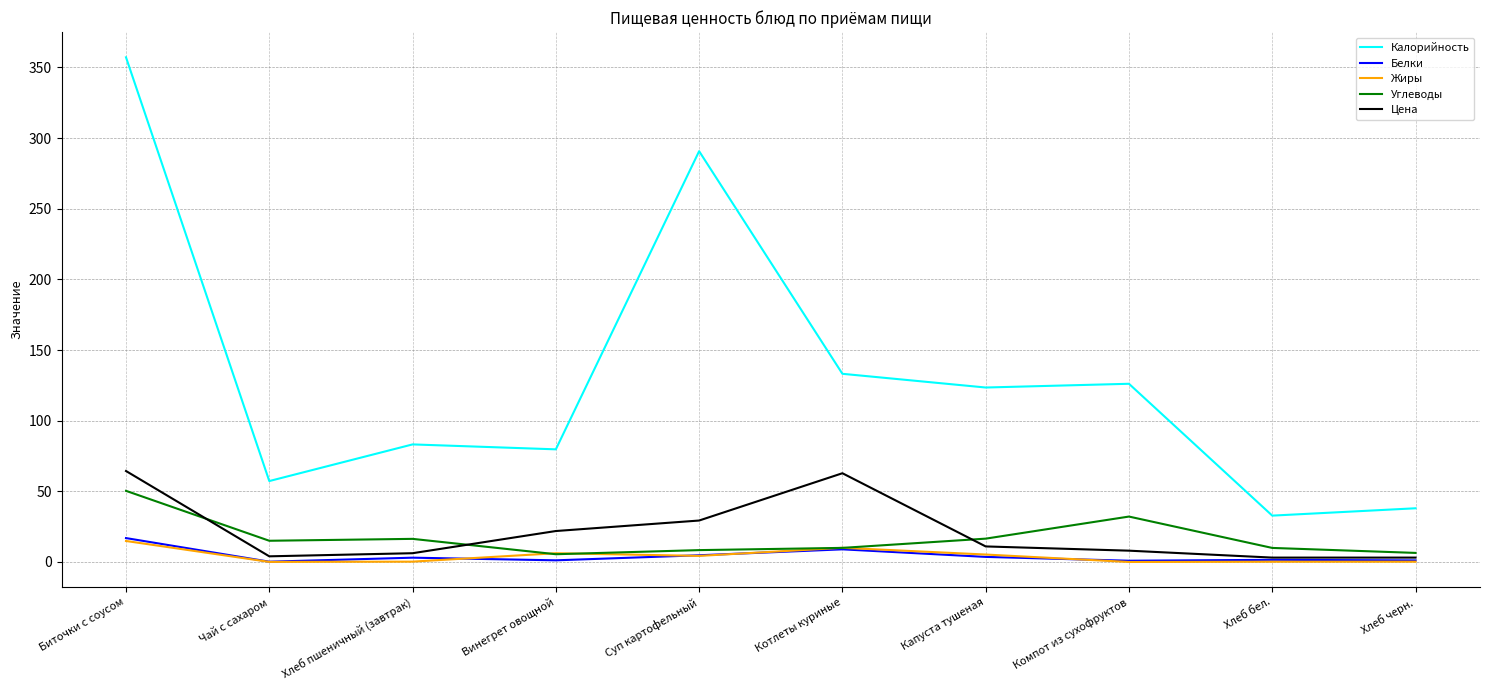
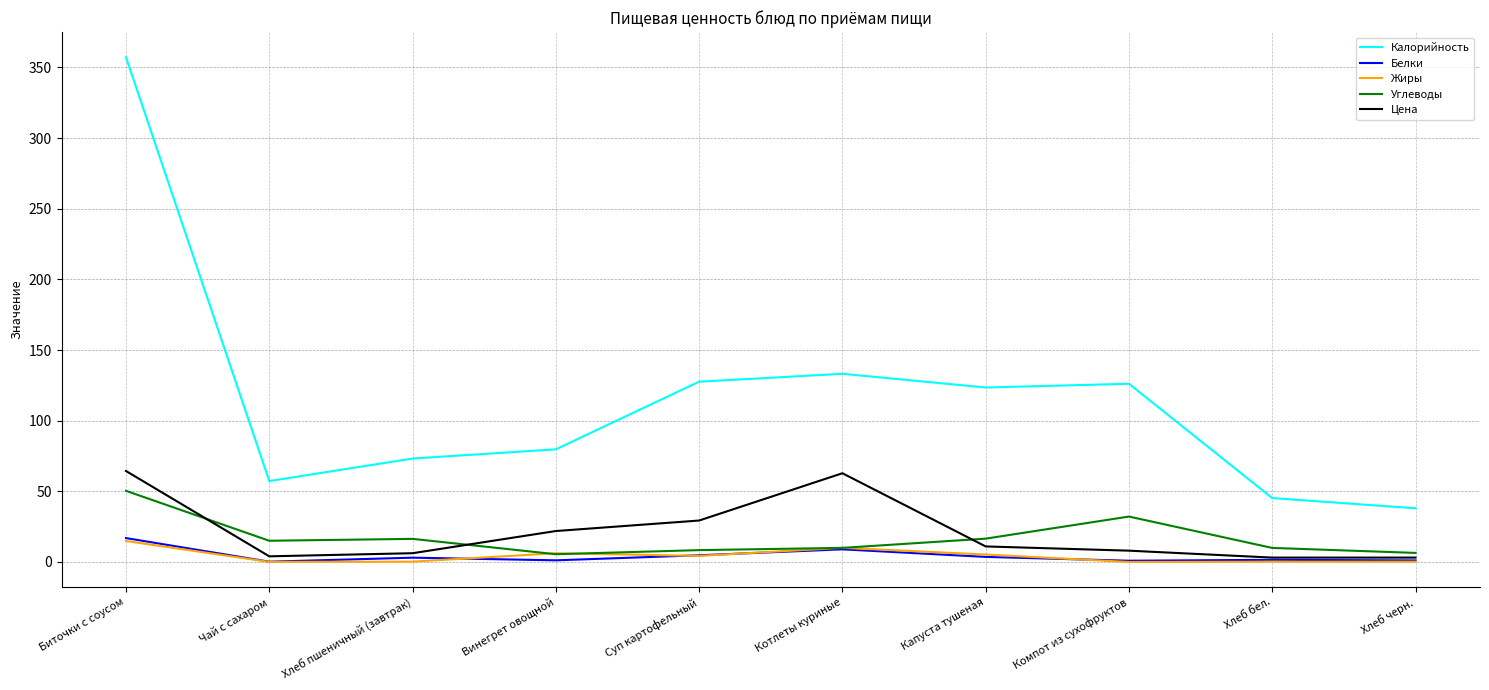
Калорийность, Хлеб пшеничный (завтрак): 83 -> 73
Калорийность, Суп картофельный: 291 -> 128
Калорийность, Хлеб бел.: 33 -> 45
